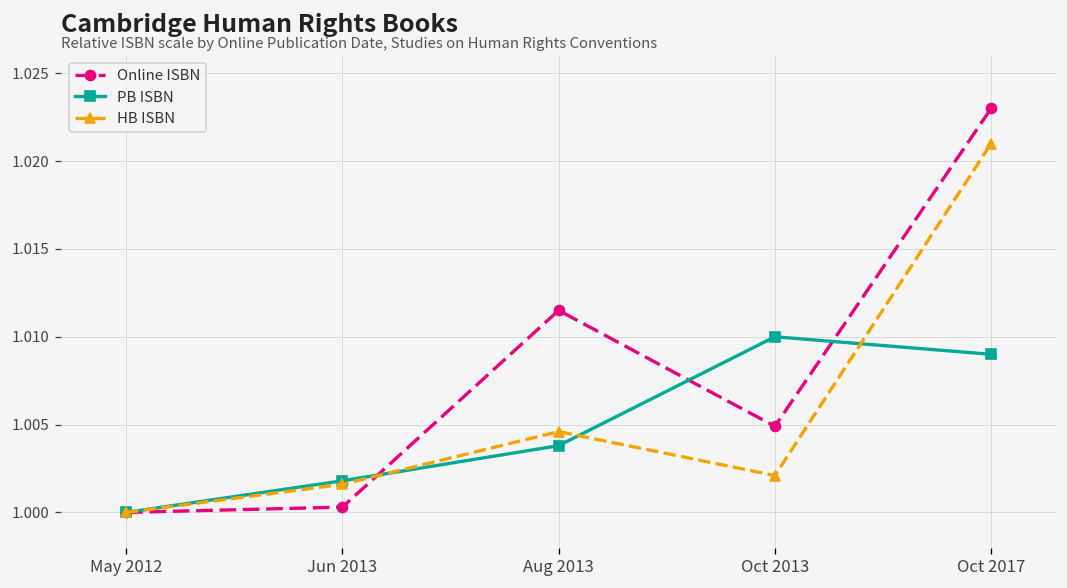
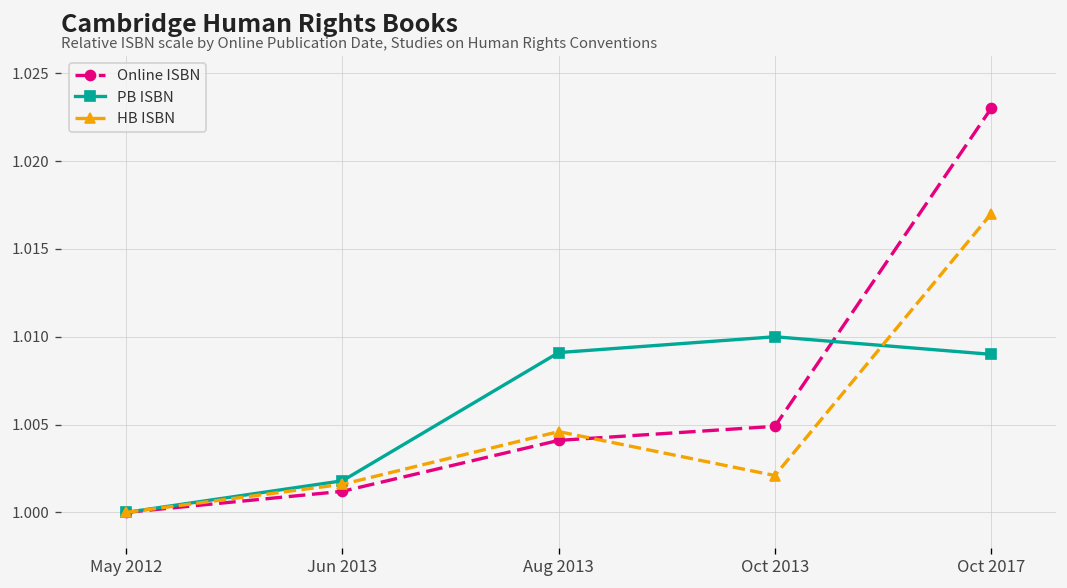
Online ISBN, Jun 2013: 1.0003 -> 1.0012
Online ISBN, Aug 2013: 1.0115 -> 1.0041
PB ISBN, Aug 2013: 1.0038 -> 1.0091
HB ISBN, Oct 2017: 1.021 -> 1.017
